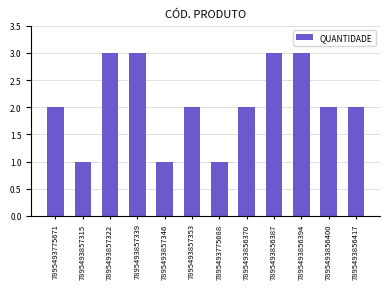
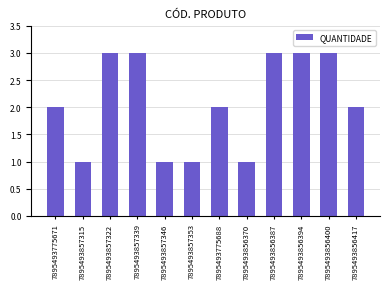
7895493857353: 2 -> 1
7895493775688: 1 -> 2
7895493856370: 2 -> 1
7895493856400: 2 -> 3
